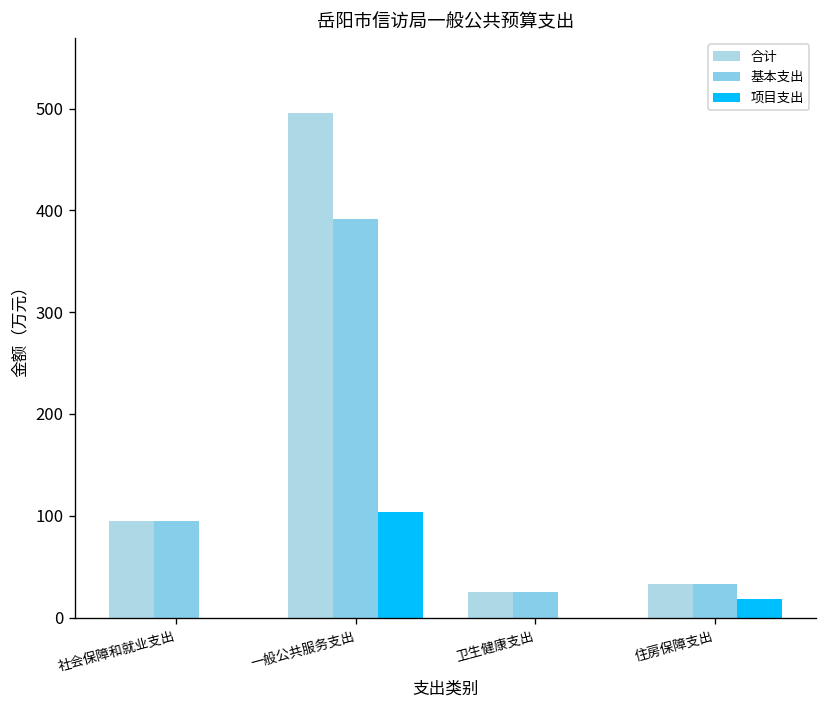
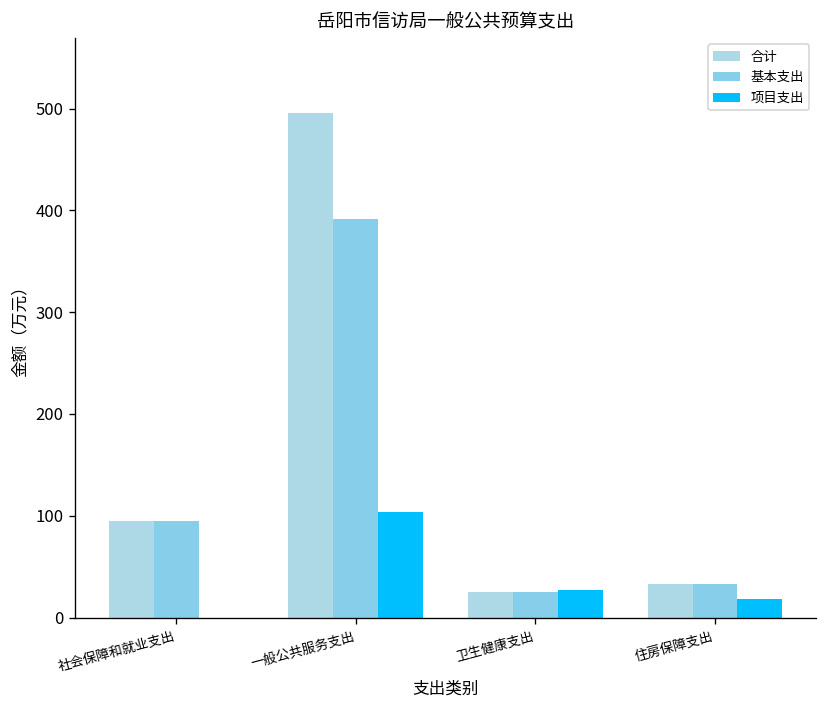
项目支出, 卫生健康支出: 0 -> 30
